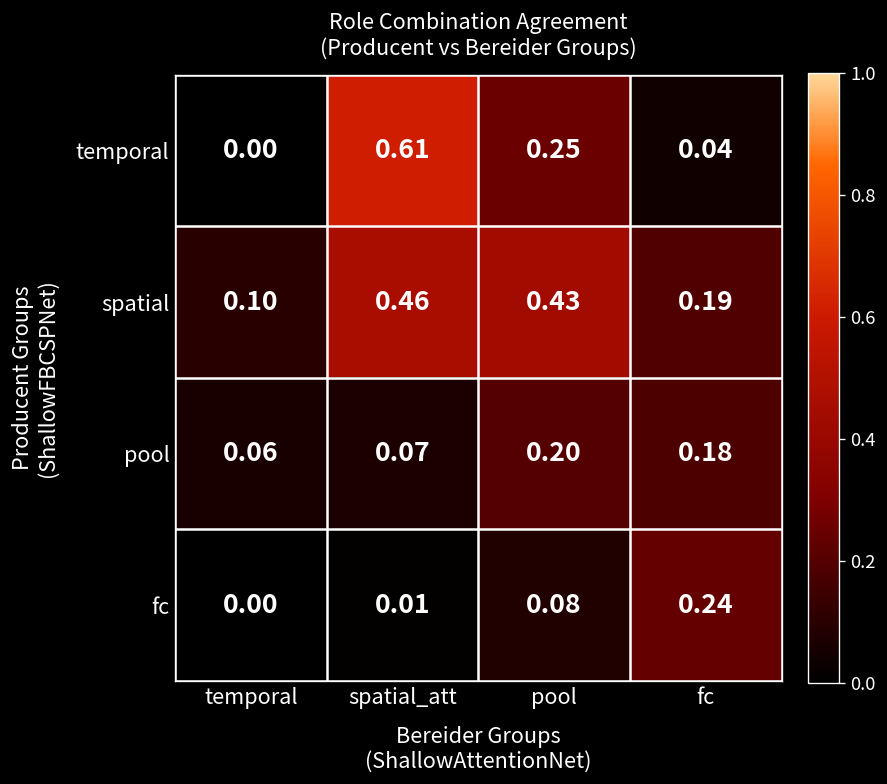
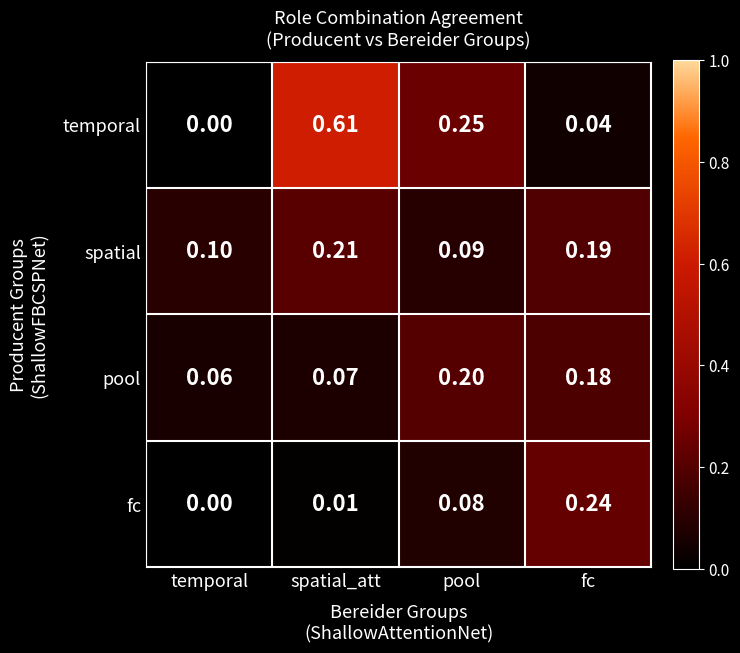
spatial, spatial_att: 0.46 -> 0.21
spatial, pool: 0.43 -> 0.09
